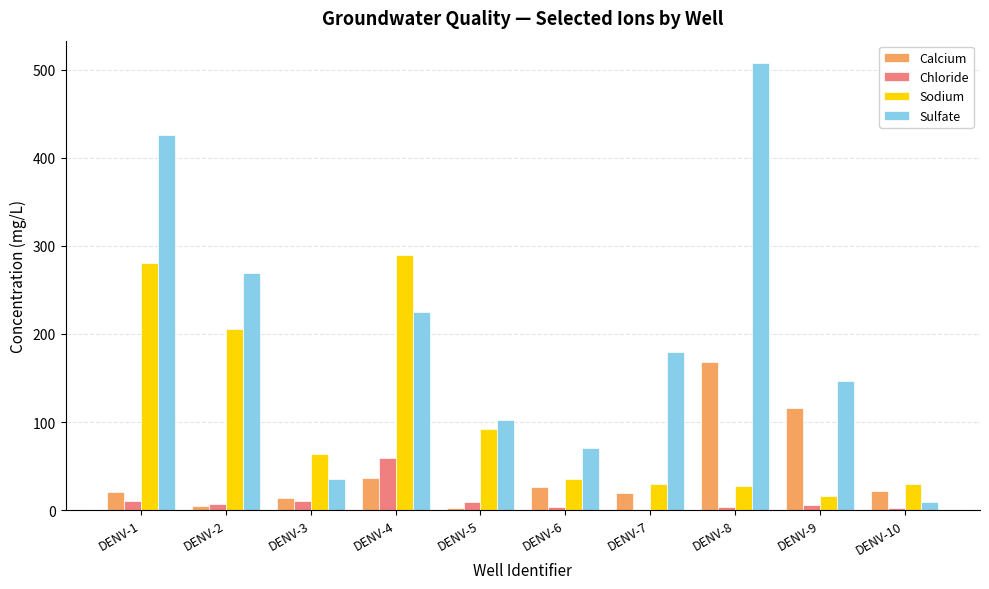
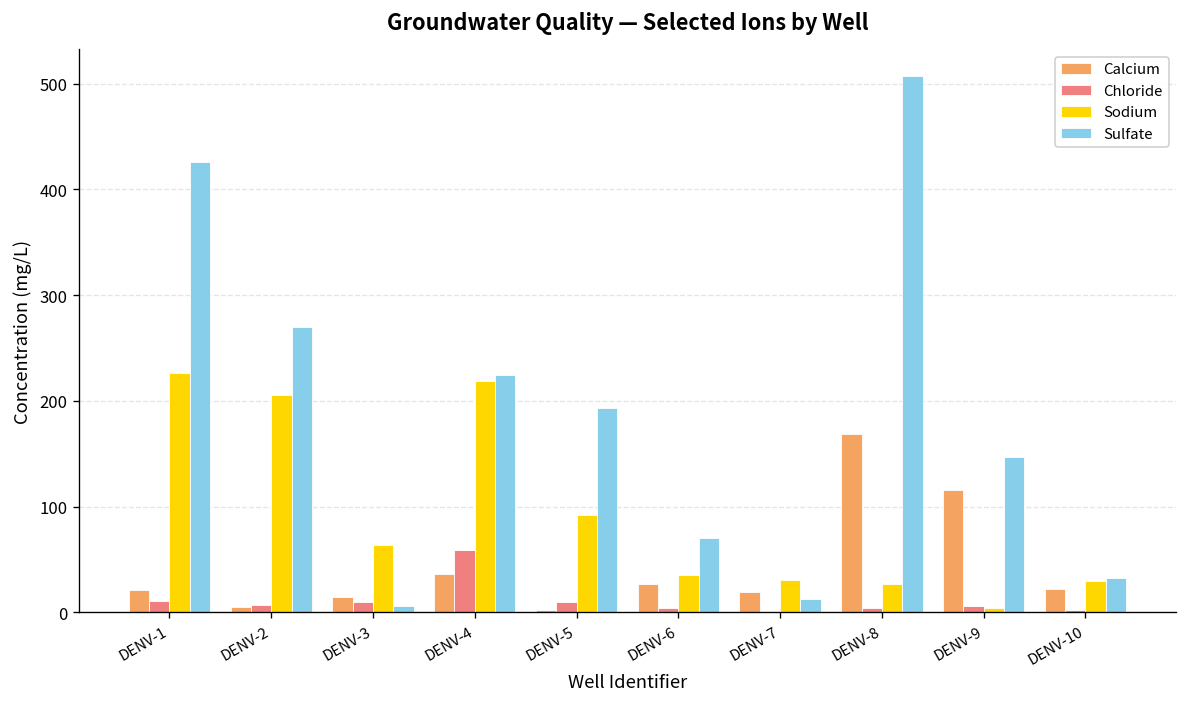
Sodium, DENV-1: 280 -> 230
Sulfate, DENV-3: 40 -> 10
Sodium, DENV-4: 290 -> 220
Sulfate, DENV-5: 100 -> 190
Sulfate, DENV-7: 180 -> 10
Sodium, DENV-9: 20 -> 0
Sulfate, DENV-10: 10 -> 30
